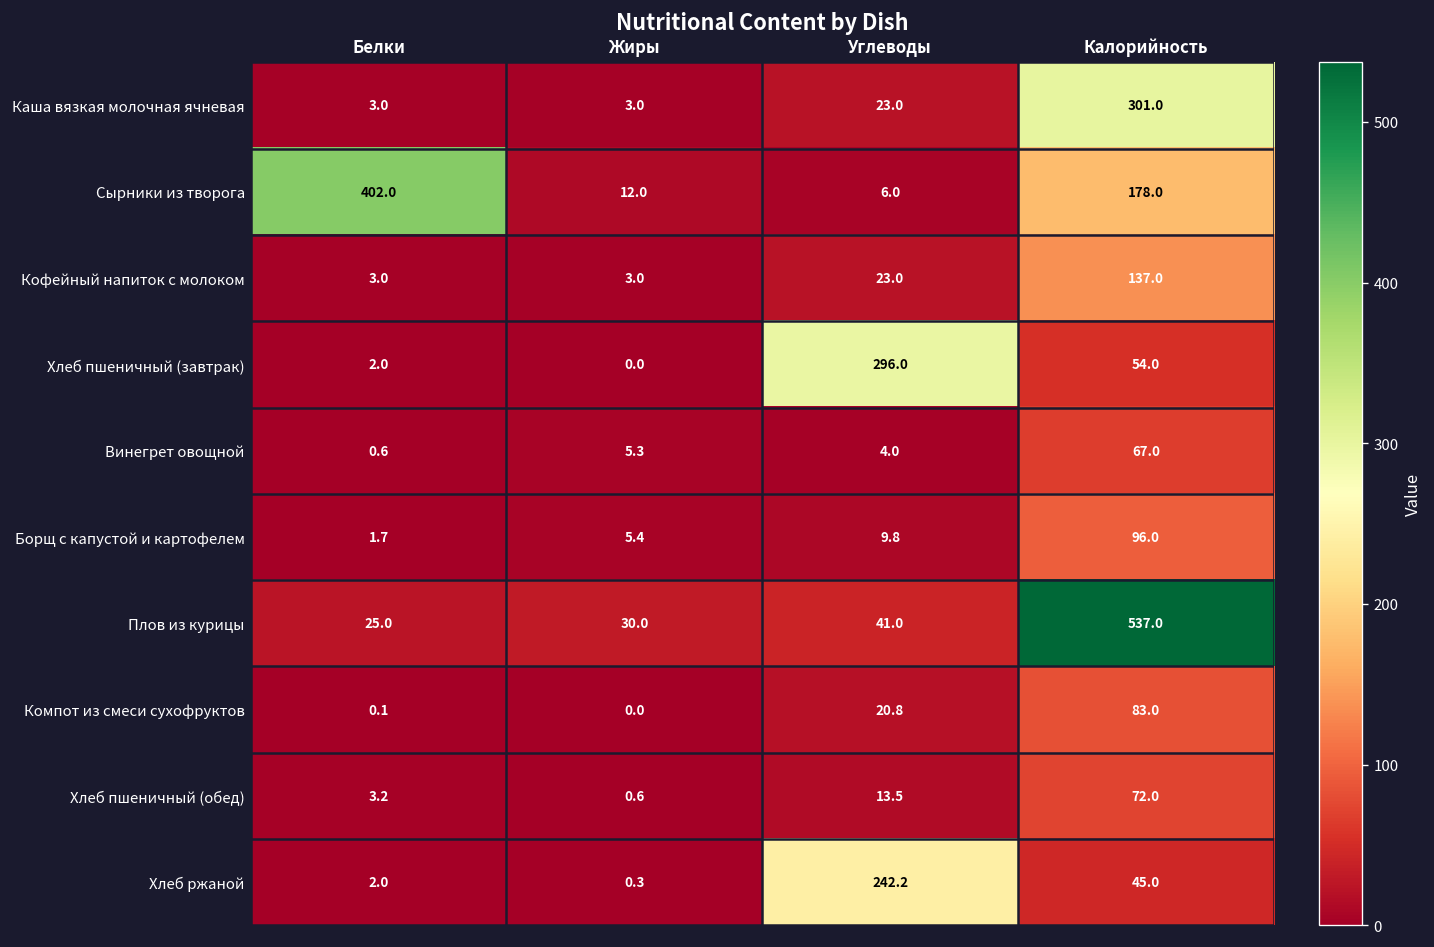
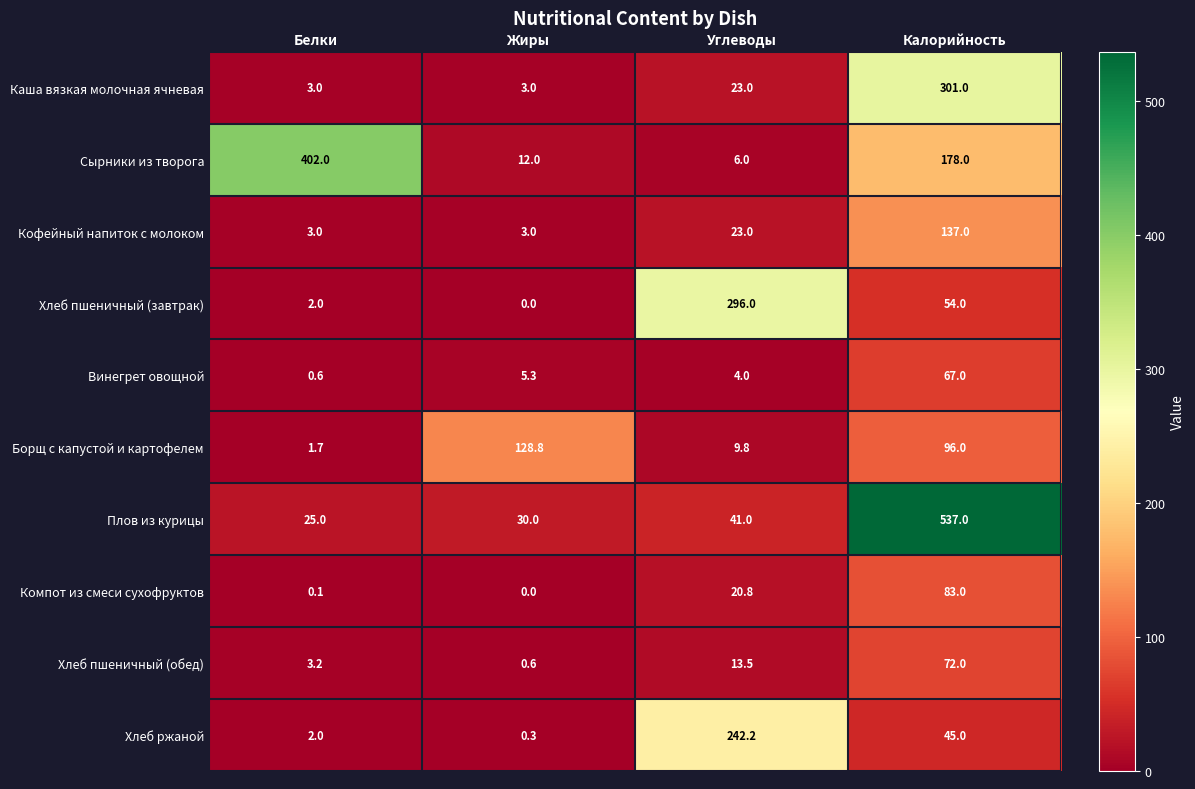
Борщ с капустой и картофелем, Жиры: 5.4 -> 128.8
